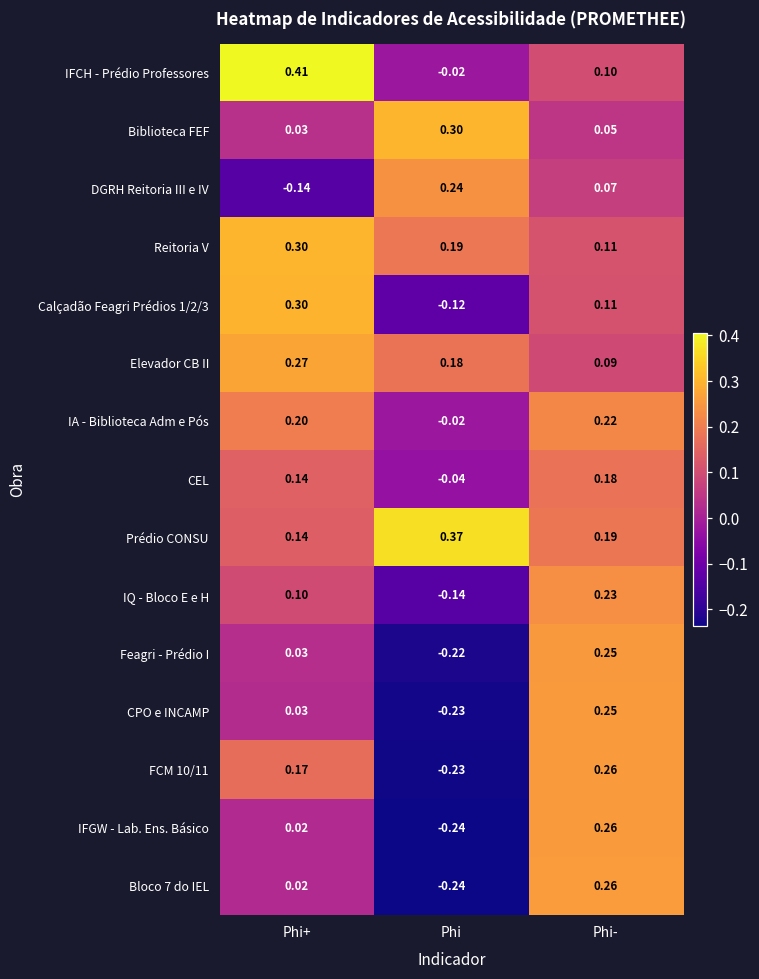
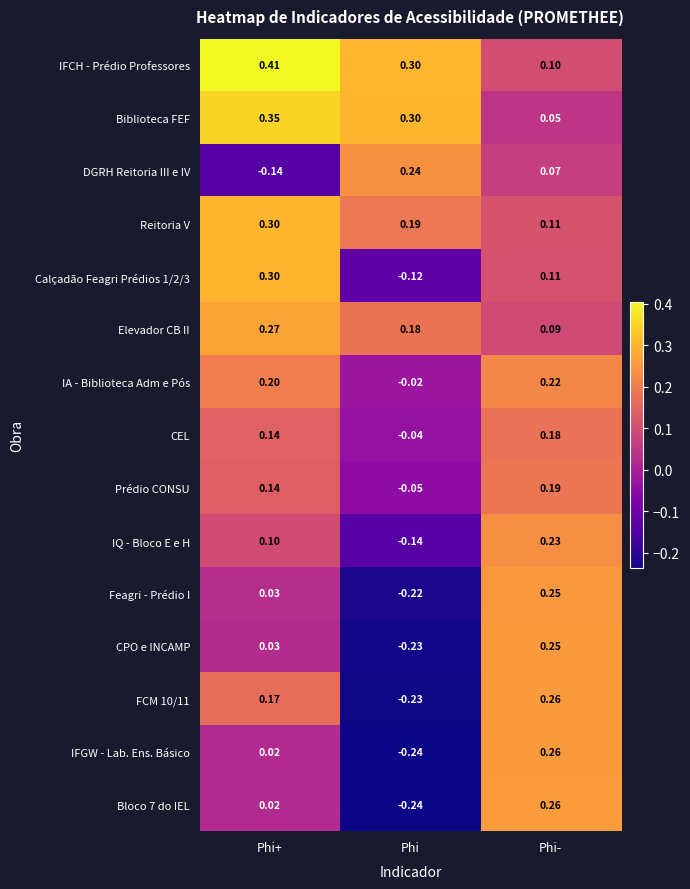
IFCH - Prédio Professores, Phi: -0.02 -> 0.30
Biblioteca FEF, Phi+: 0.03 -> 0.35
Prédio CONSU, Phi: 0.37 -> -0.05
